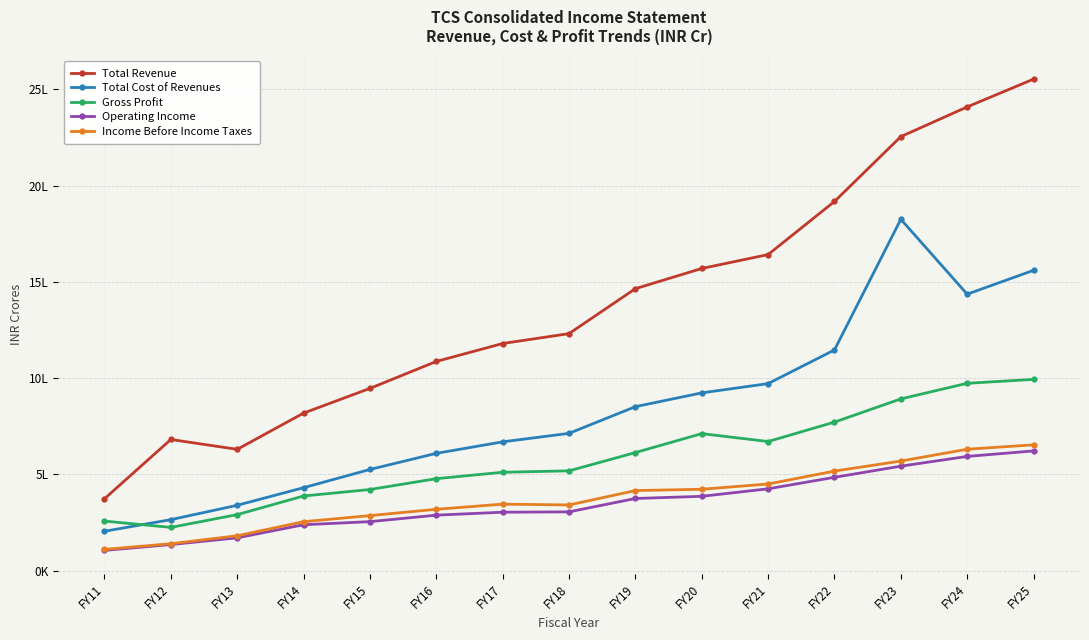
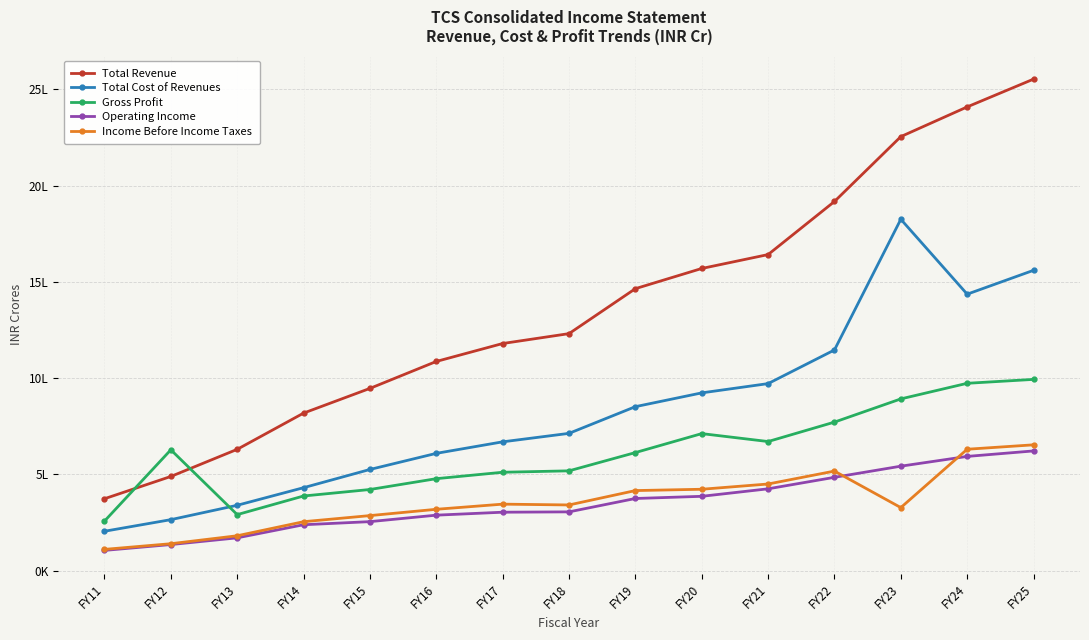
Total Revenue, FY12: 6.8L -> 4.9L
Gross Profit, FY12: 2.2L -> 6.3L
Income Before Income Taxes, FY23: 5.7L -> 3.3L
